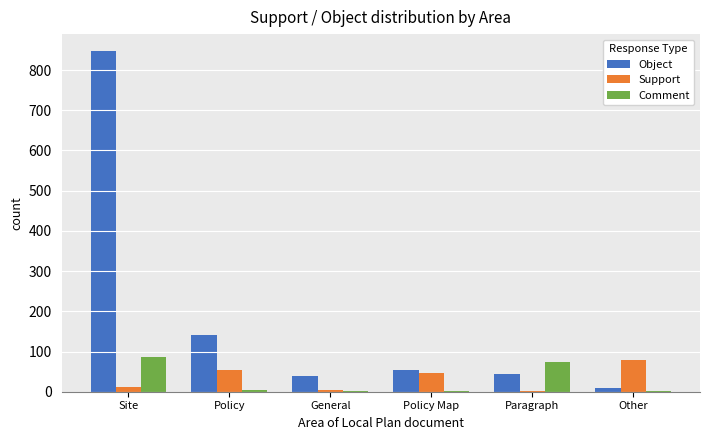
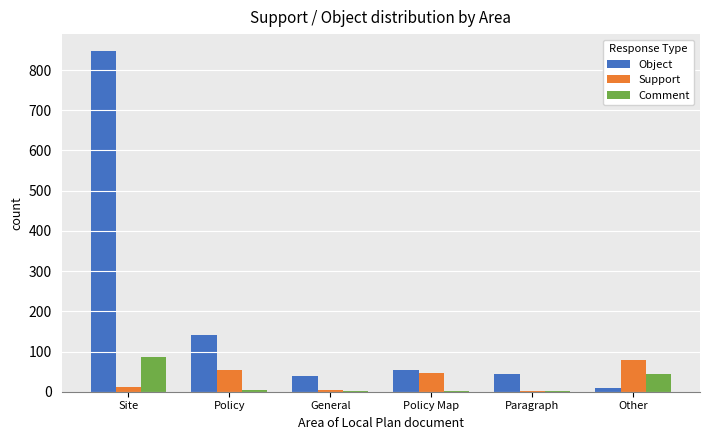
Comment, Paragraph: 80 -> 0
Comment, Other: 0 -> 50
